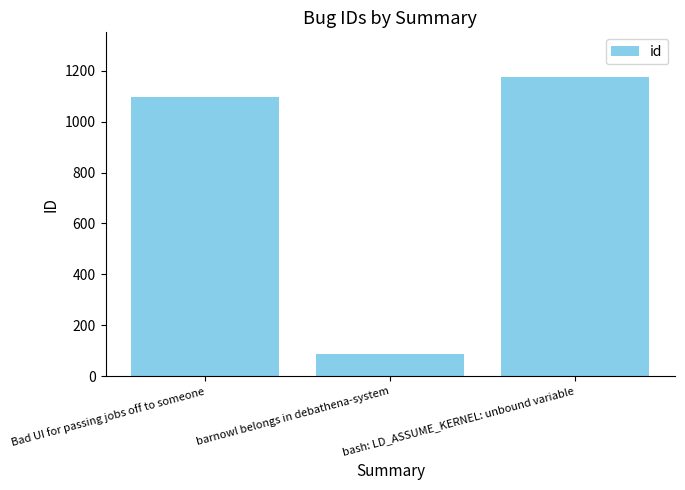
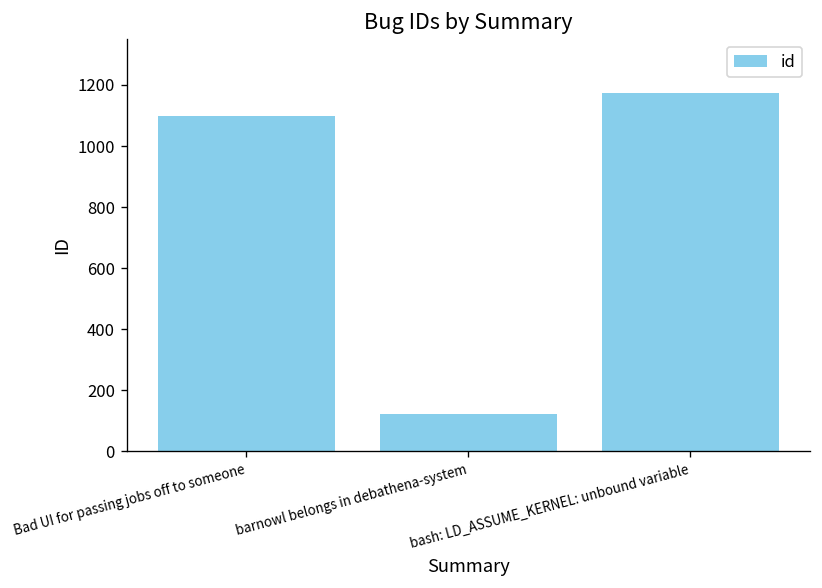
barnowl belongs in debathena-system: 90 -> 120
